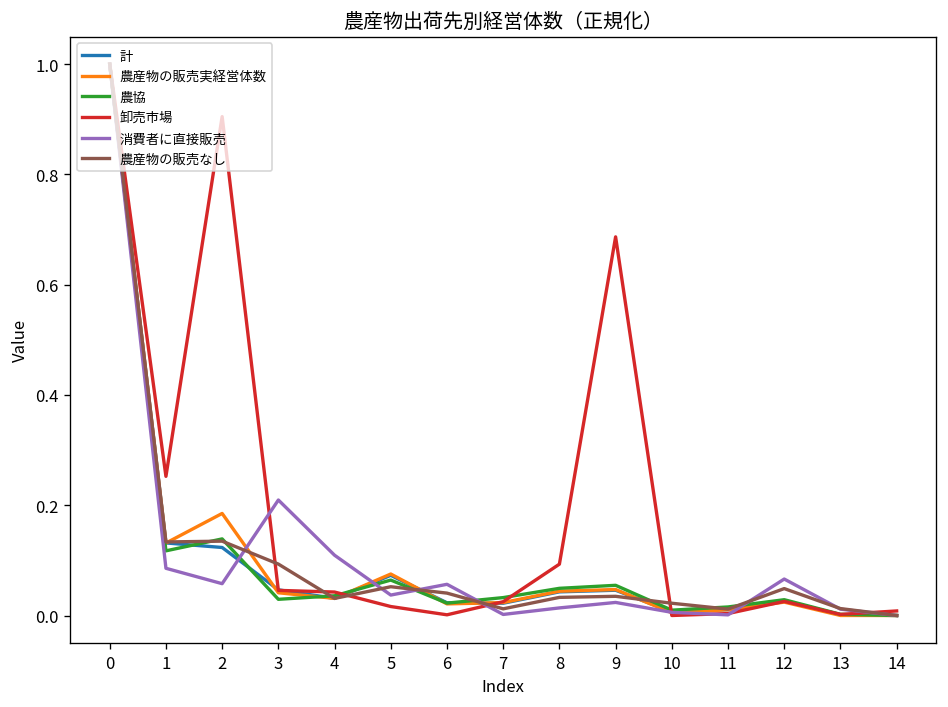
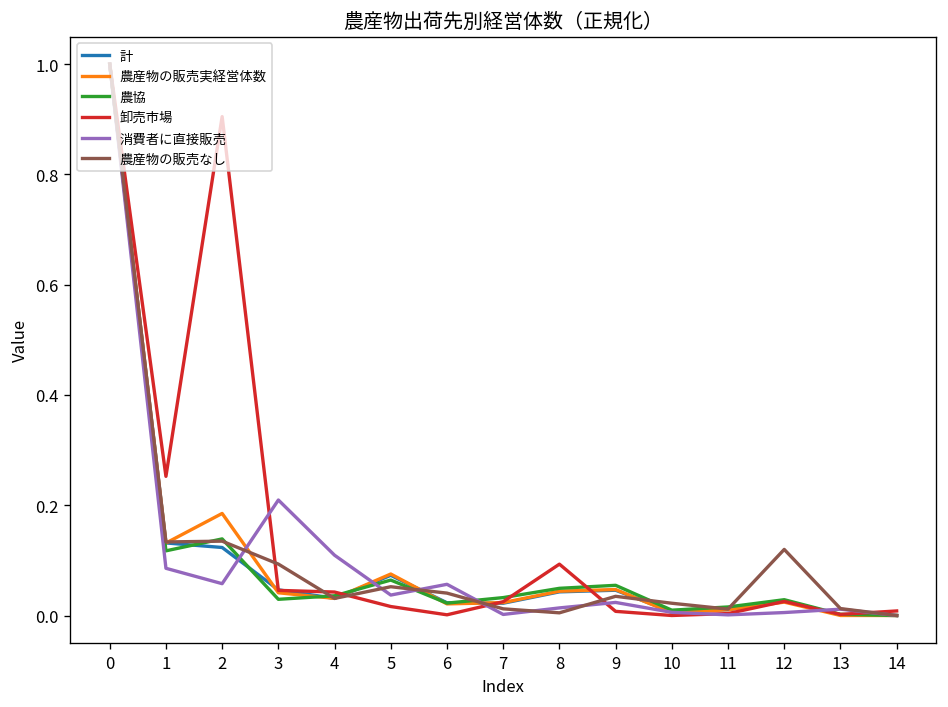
農産物の販売なし, 8: 0.03 -> 0.00
卸売市場, 9: 0.69 -> 0.01
消費者に直接販売, 12: 0.07 -> 0.01
農産物の販売なし, 12: 0.05 -> 0.12
